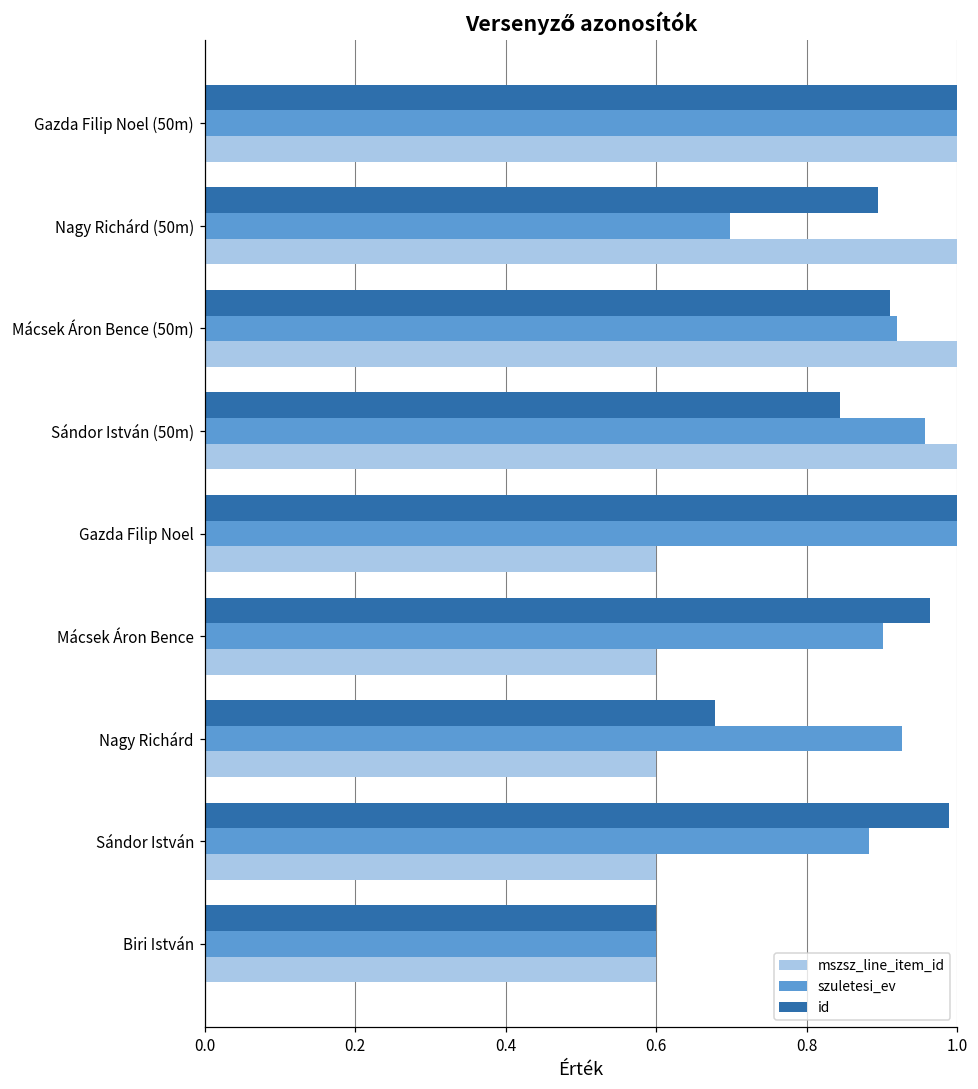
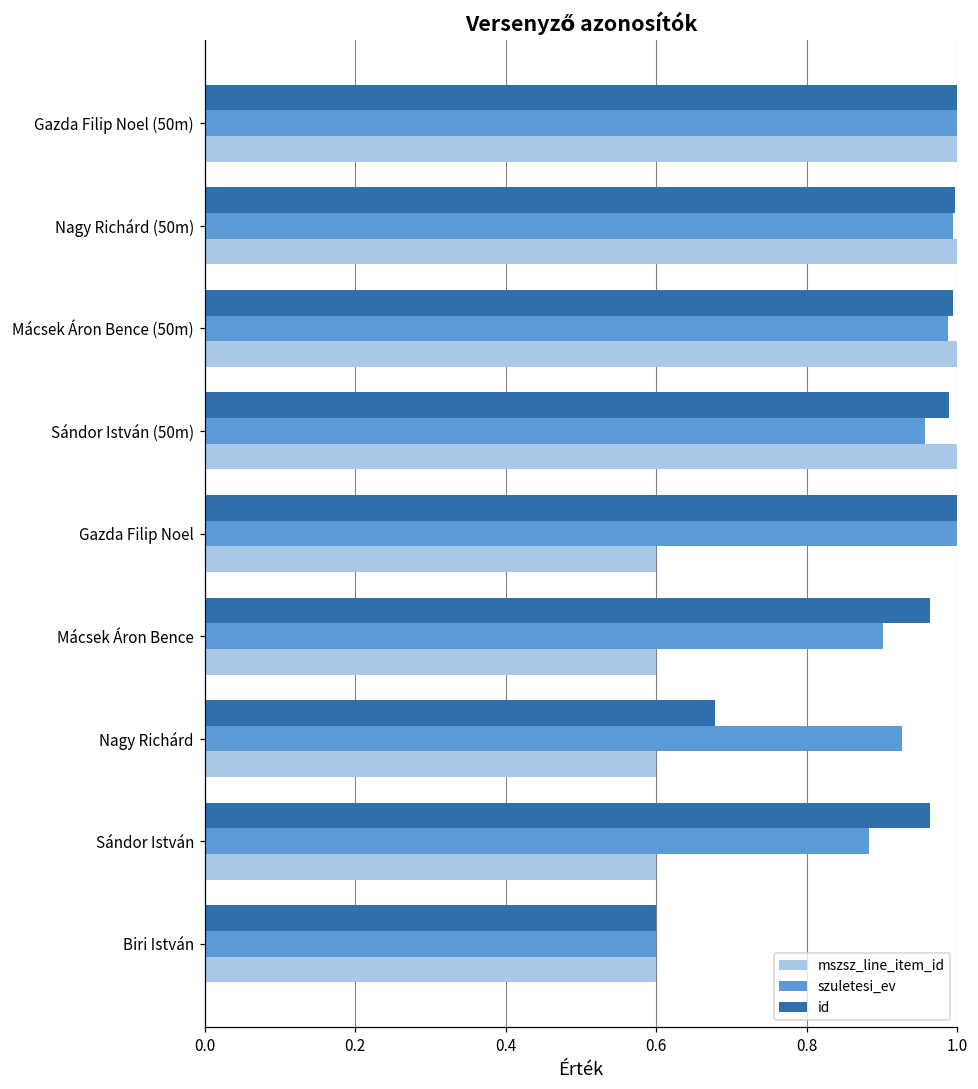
id, Nagy Richárd (50m): 0.89 -> 1.00
szuletesi_ev, Nagy Richárd (50m): 0.70 -> 0.99
id, Mácsek Áron Bence (50m): 0.91 -> 0.99
szuletesi_ev, Mácsek Áron Bence (50m): 0.92 -> 0.99
id, Sándor István (50m): 0.84 -> 0.99
id, Sándor István: 0.99 -> 0.96
